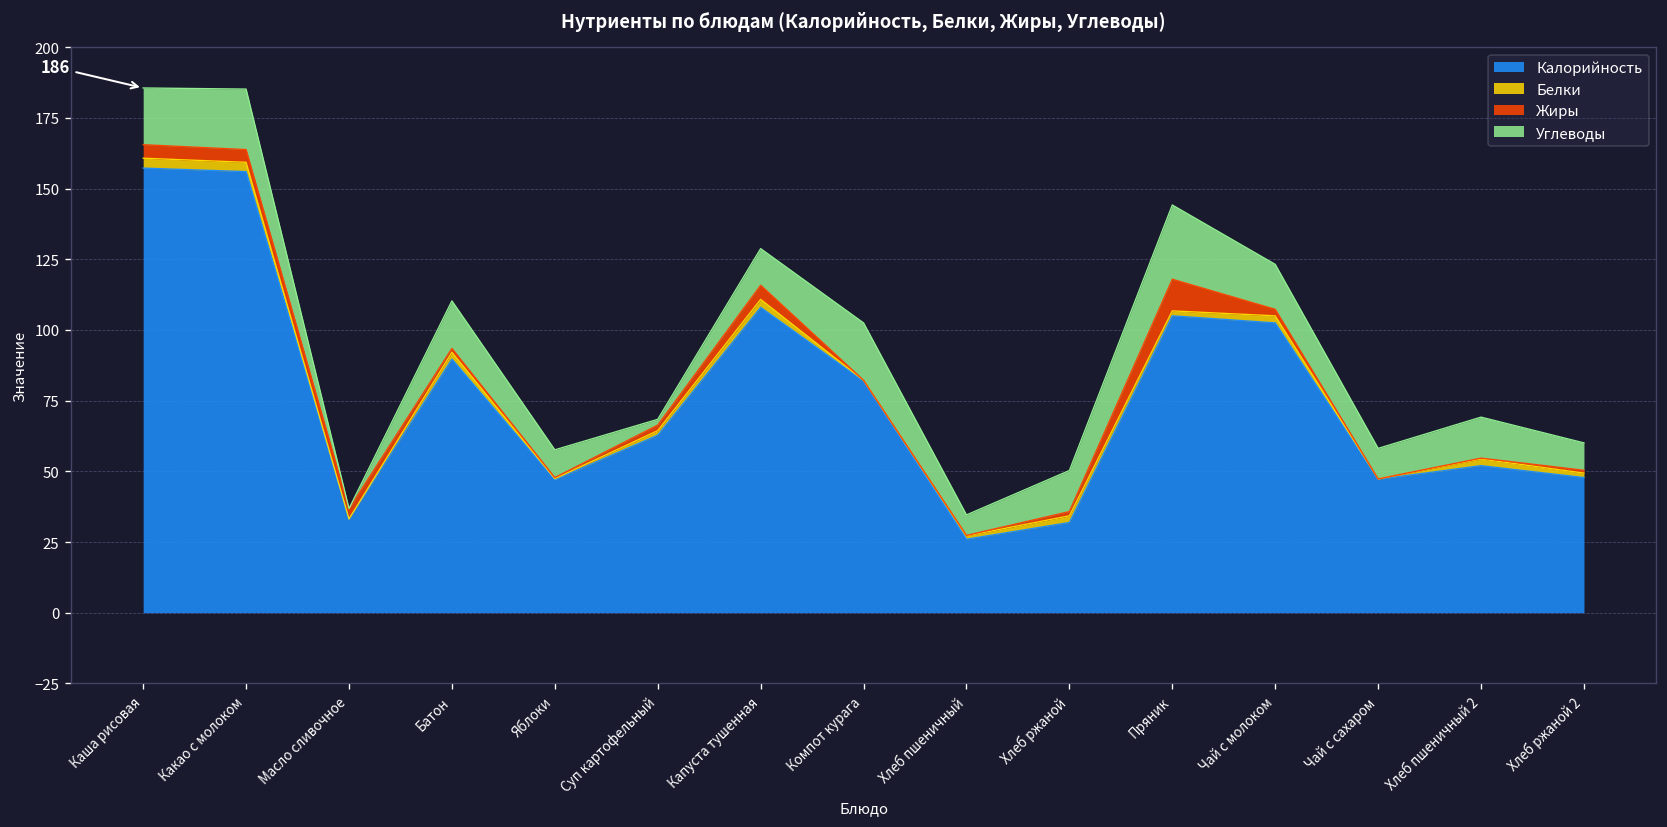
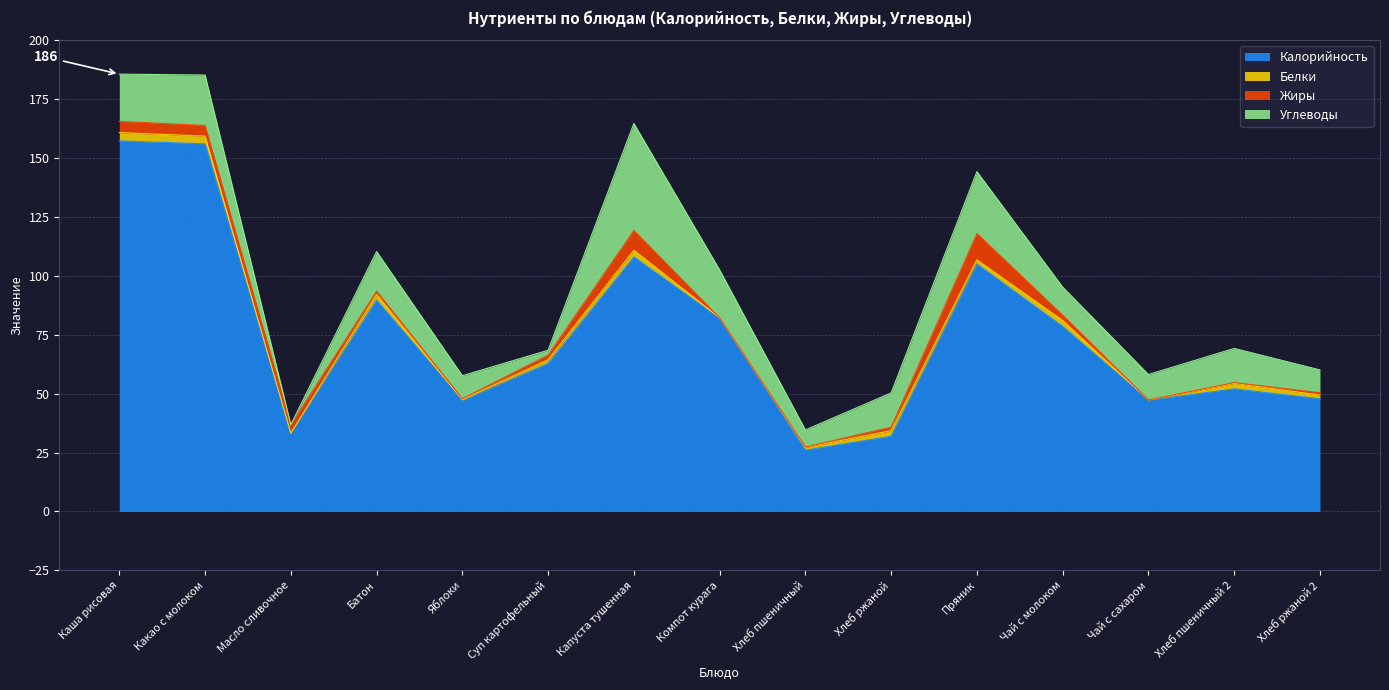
Жиры, Капуста тушенная: 5 -> 8
Углеводы, Капуста тушенная: 13 -> 45
Калорийность, Чай с молоком: 103 -> 79
Углеводы, Чай с молоком: 16 -> 12
